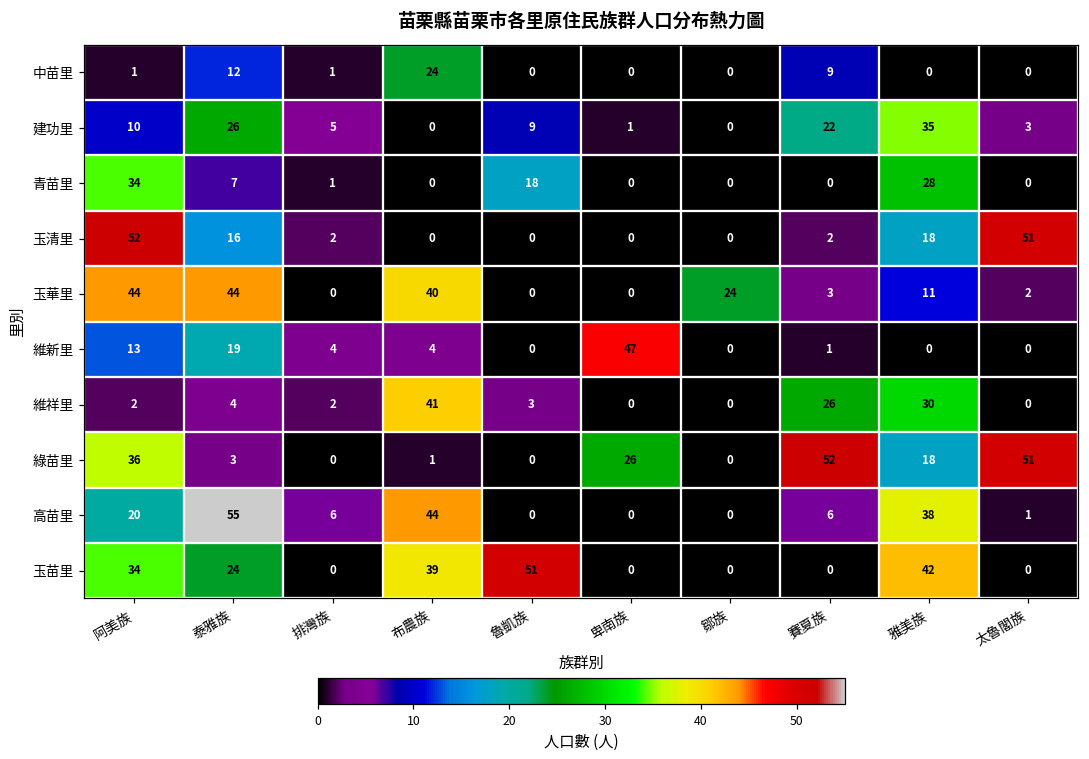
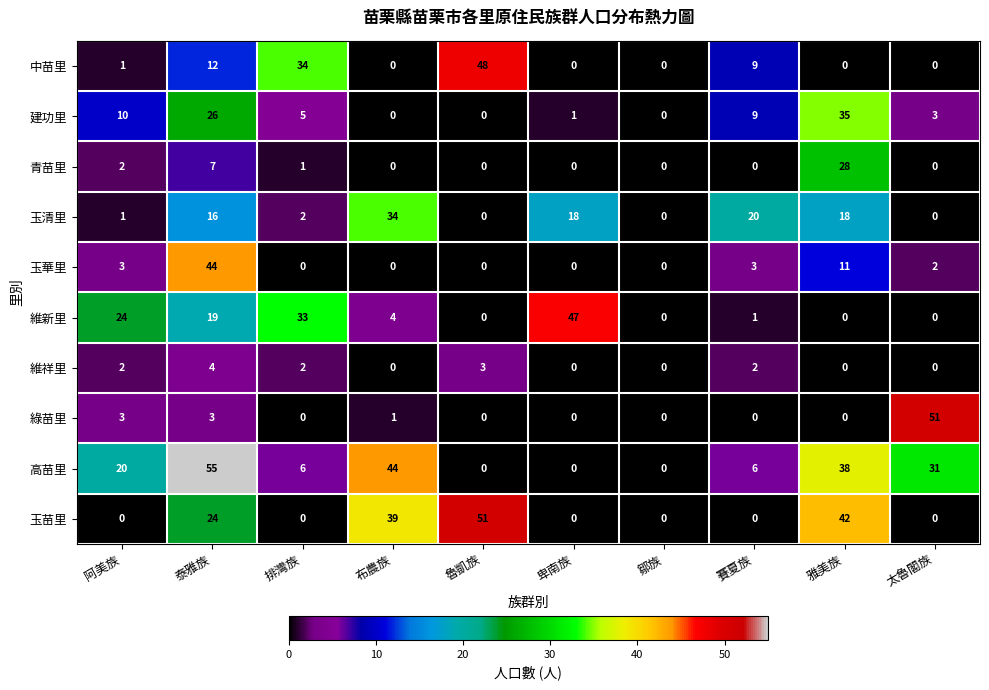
中苗里, 排灣族: 1 -> 34
中苗里, 布農族: 24 -> 0
中苗里, 魯凱族: 0 -> 48
建功里, 魯凱族: 9 -> 0
建功里, 賽夏族: 22 -> 9
青苗里, 阿美族: 34 -> 2
青苗里, 魯凱族: 18 -> 0
玉清里, 阿美族: 52 -> 1
玉清里, 布農族: 0 -> 34
玉清里, 卑南族: 0 -> 18
玉清里, 賽夏族: 2 -> 20
玉清里, 太魯閣族: 51 -> 0
玉華里, 阿美族: 44 -> 3
玉華里, 布農族: 40 -> 0
玉華里, 鄒族: 24 -> 0
維新里, 阿美族: 13 -> 24
維新里, 排灣族: 4 -> 33
維祥里, 布農族: 41 -> 0
維祥里, 賽夏族: 26 -> 2
維祥里, 雅美族: 30 -> 0
綠苗里, 阿美族: 36 -> 3
綠苗里, 卑南族: 26 -> 0
綠苗里, 賽夏族: 52 -> 0
綠苗里, 雅美族: 18 -> 0
高苗里, 太魯閣族: 1 -> 31
玉苗里, 阿美族: 34 -> 0
